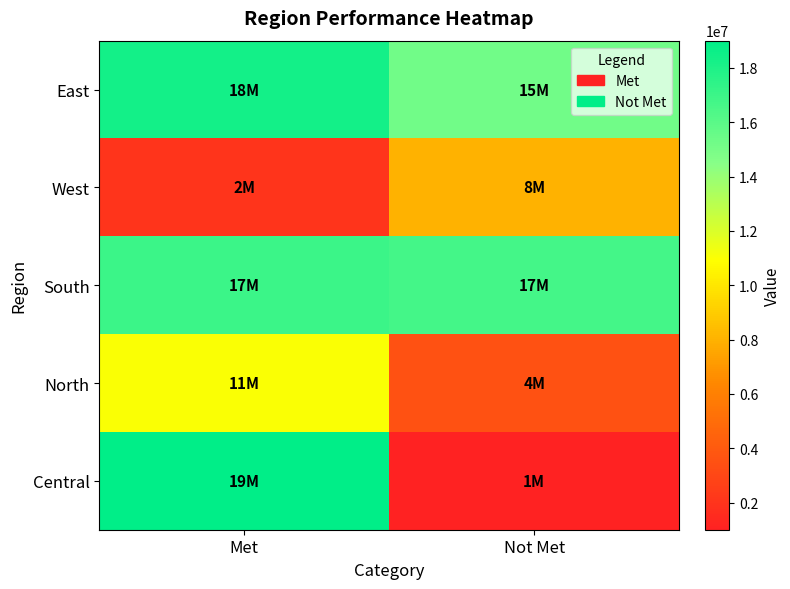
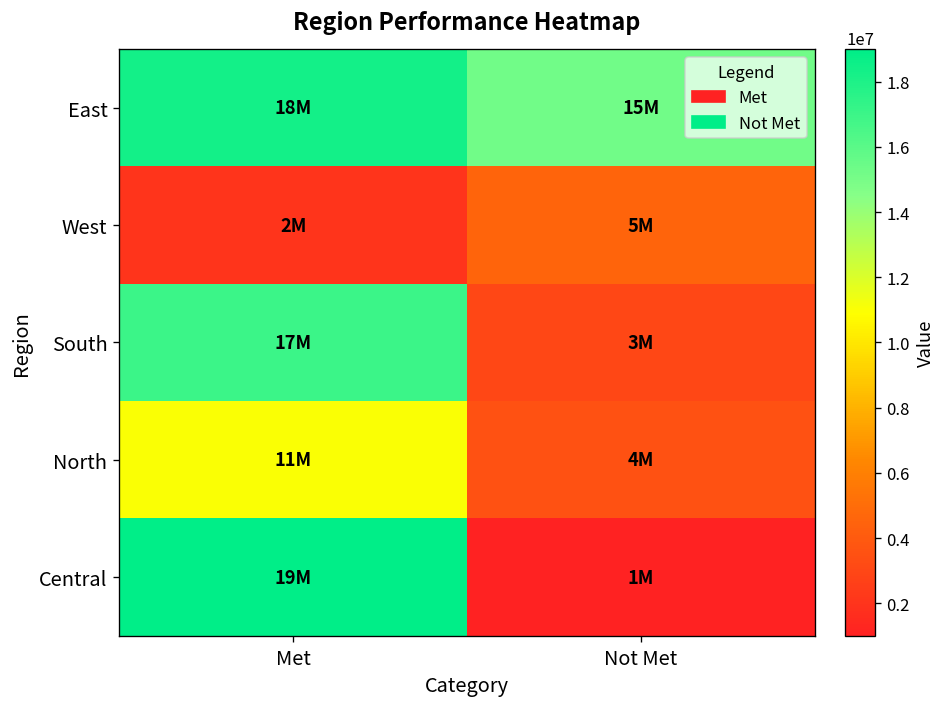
West, Not Met: 8M -> 5M
South, Not Met: 17M -> 3M
